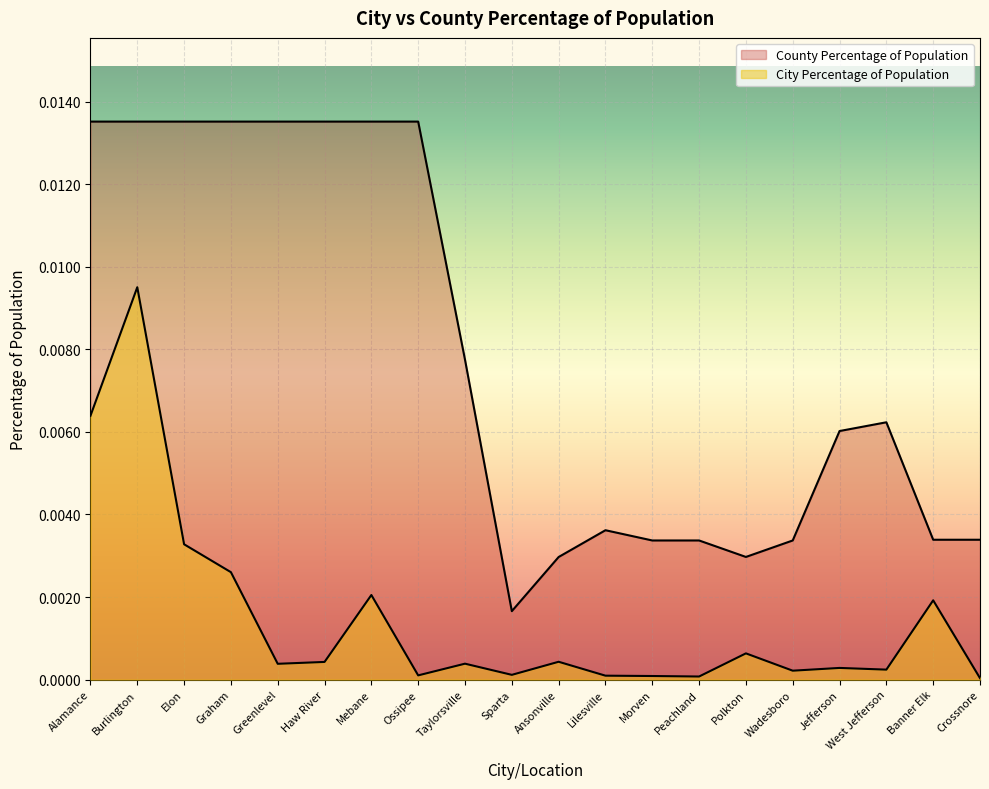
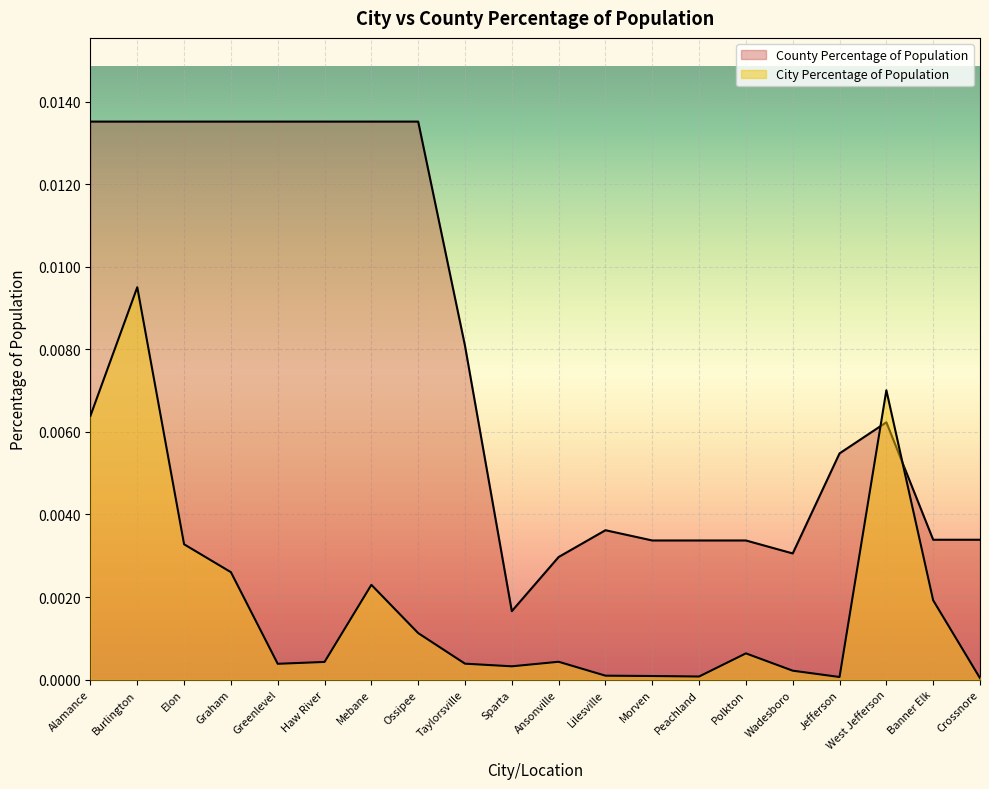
City Percentage of Population, Mebane: 0.0020 -> 0.0023
City Percentage of Population, Ossipee: 0.0001 -> 0.0011
County Percentage of Population, Taylorsville: 0.0077 -> 0.0081
City Percentage of Population, Sparta: 0.0001 -> 0.0003
County Percentage of Population, Polkton: 0.0030 -> 0.0034
County Percentage of Population, Wadesboro: 0.0034 -> 0.0031
County Percentage of Population, Jefferson: 0.0060 -> 0.0055
City Percentage of Population, Jefferson: 0.0003 -> 0.0001
City Percentage of Population, West Jefferson: 0.0002 -> 0.0070
